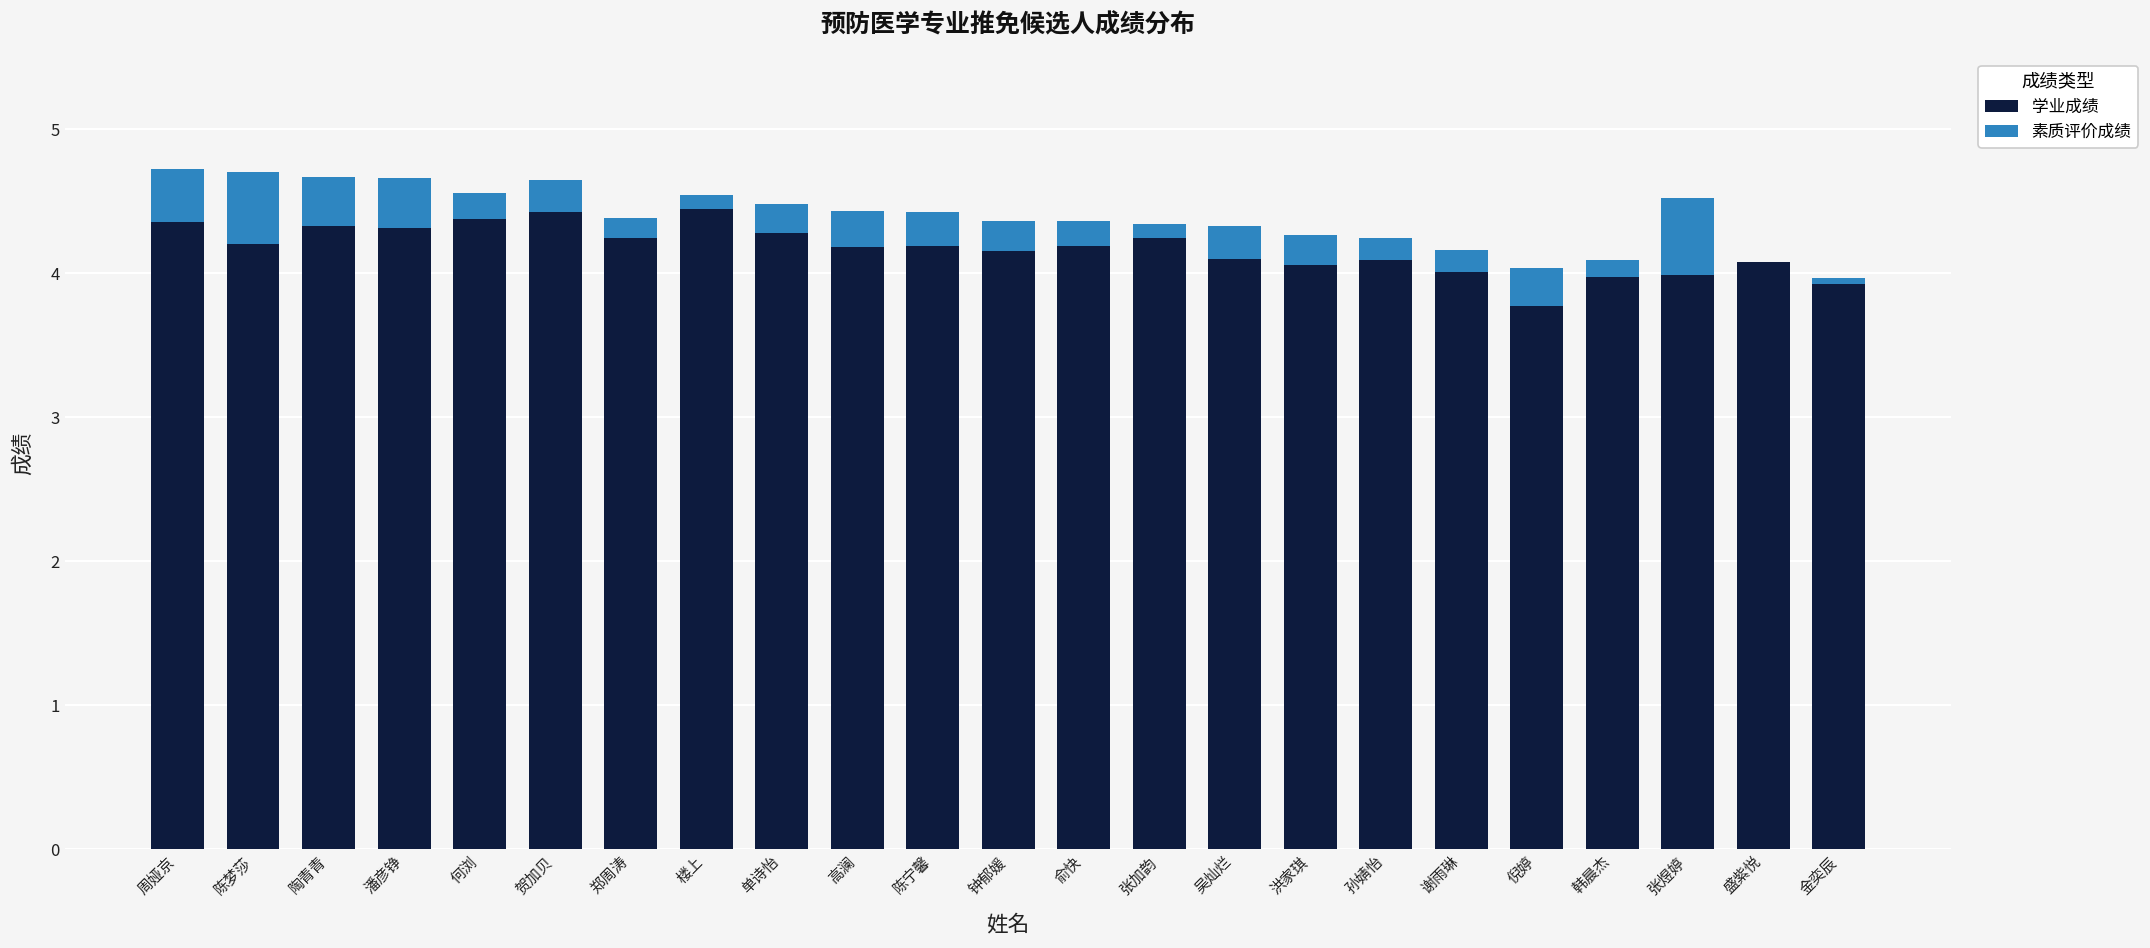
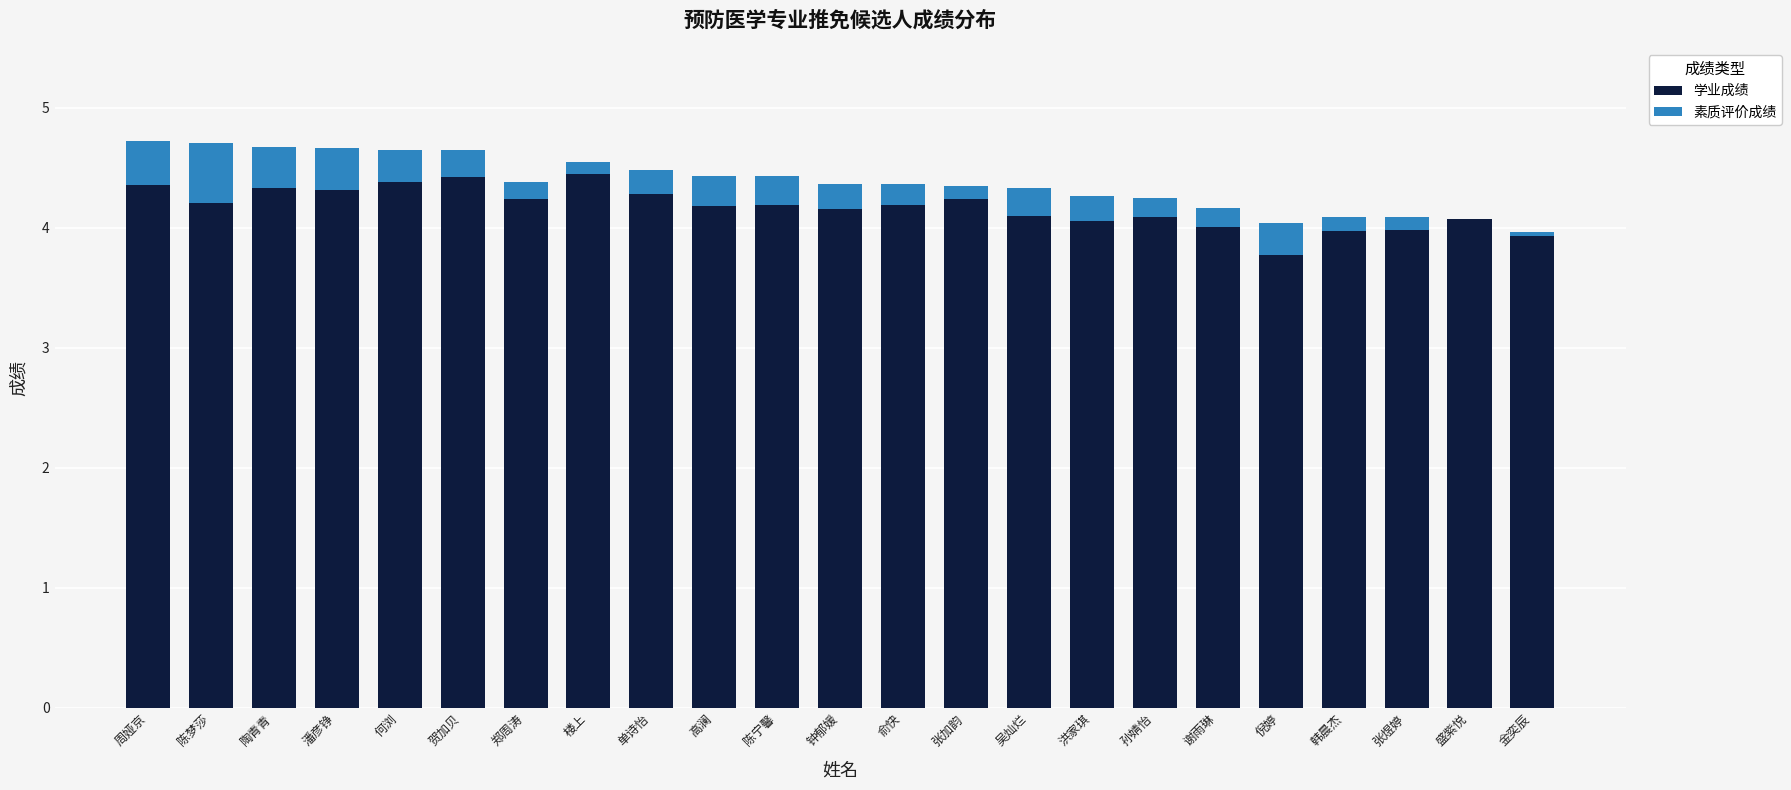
素质评价成绩, 何浏: 0.18 -> 0.27
素质评价成绩, 张煜婷: 0.54 -> 0.10
